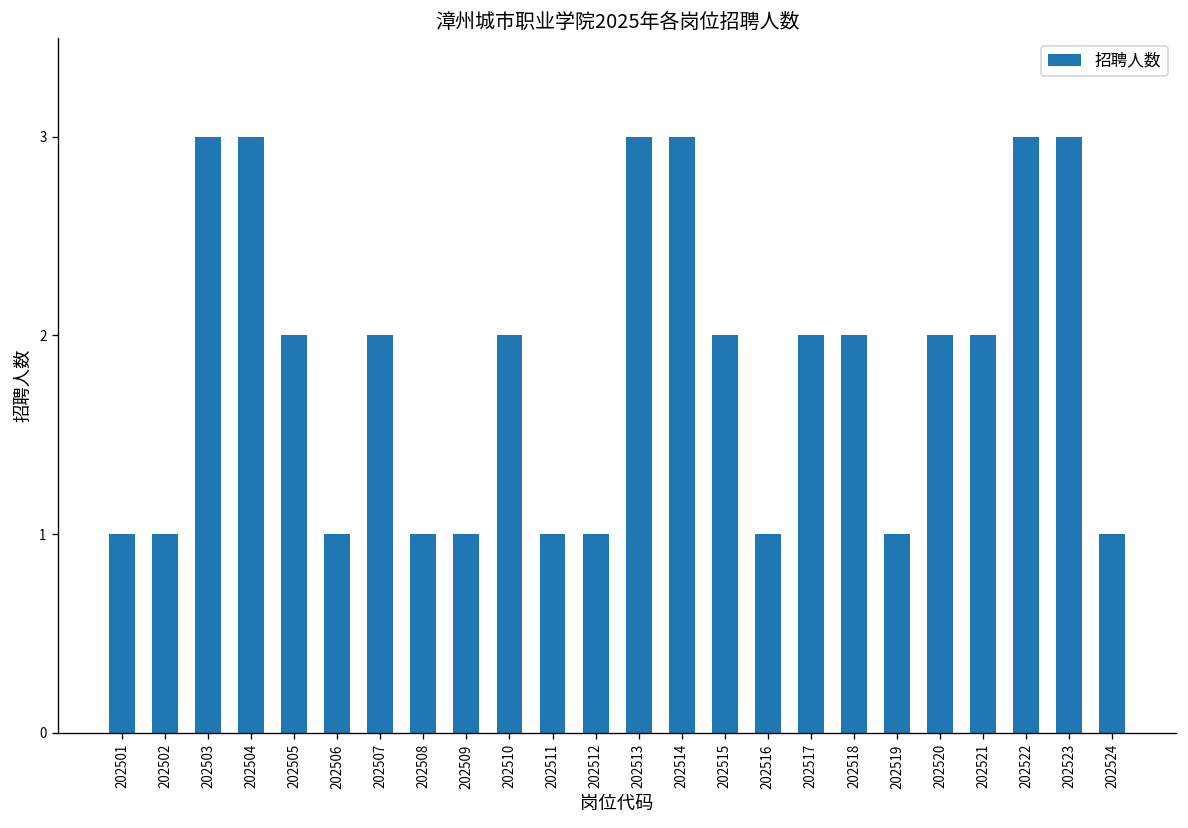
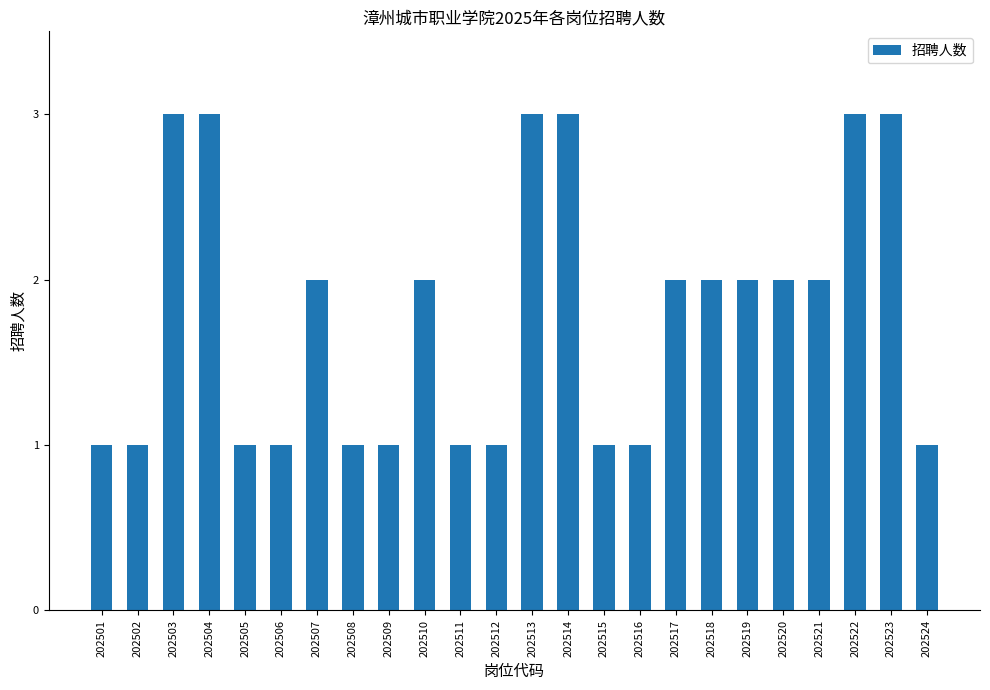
202505: 2 -> 1
202515: 2 -> 1
202519: 1 -> 2
